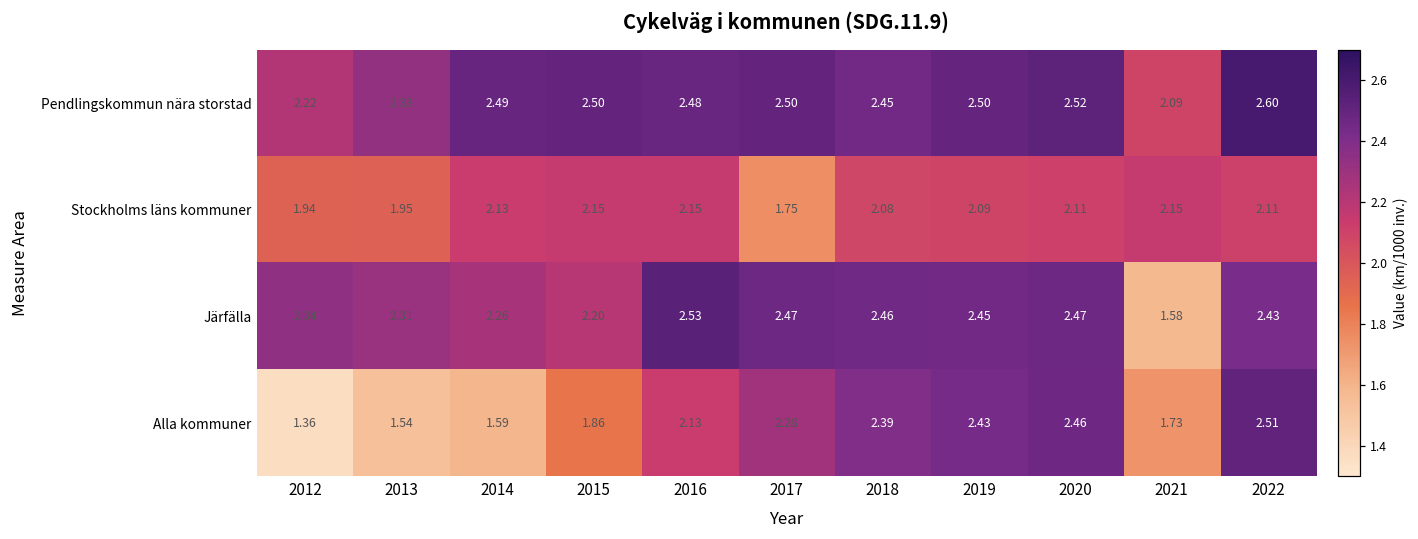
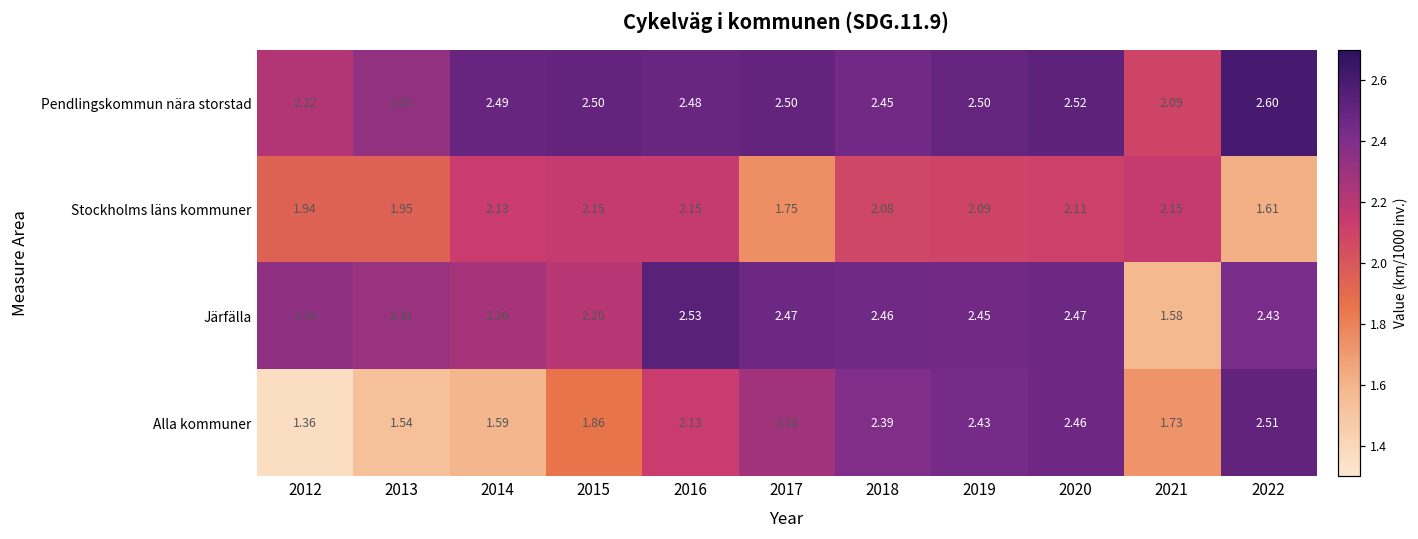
Stockholms läns kommuner, 2022: 2.11 -> 1.61
